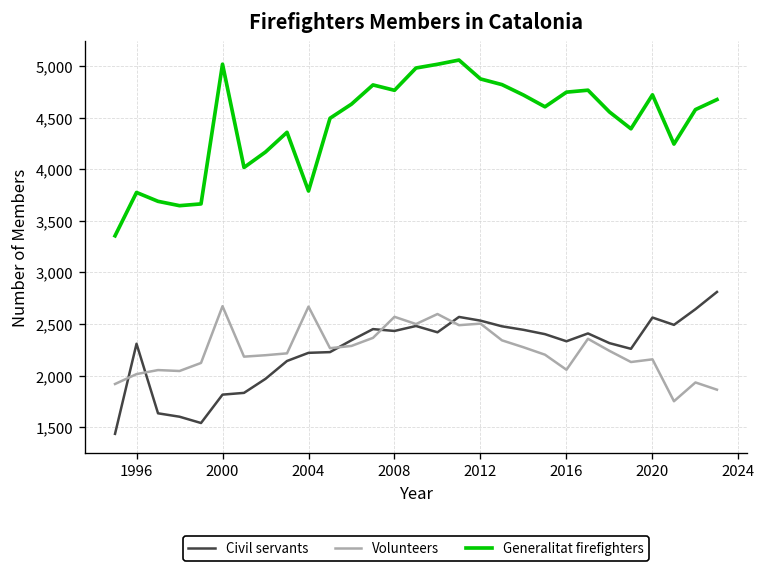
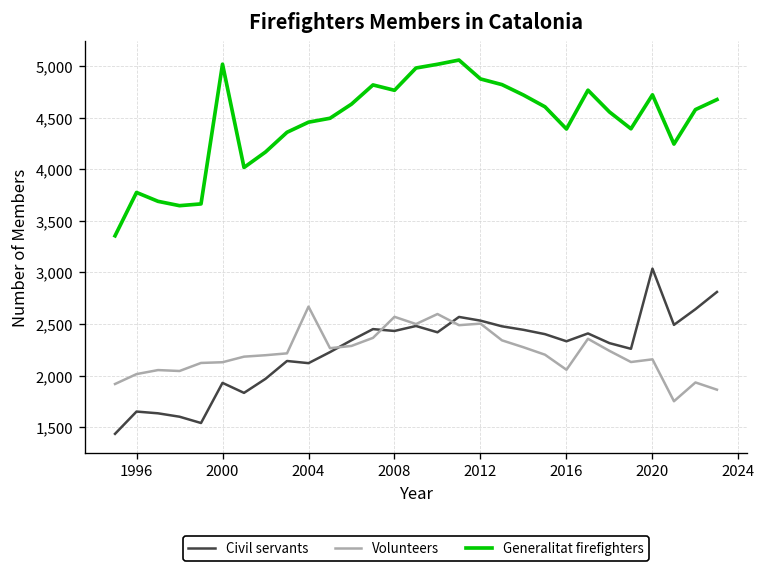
Civil servants, 1996: 2,300 -> 1,700
Civil servants, 2000: 1,800 -> 1,900
Volunteers, 2000: 2,700 -> 2,100
Civil servants, 2004: 2,200 -> 2,100
Generalitat firefighters, 2004: 3,800 -> 4,500
Generalitat firefighters, 2016: 4,700 -> 4,400
Civil servants, 2020: 2,600 -> 3,000
